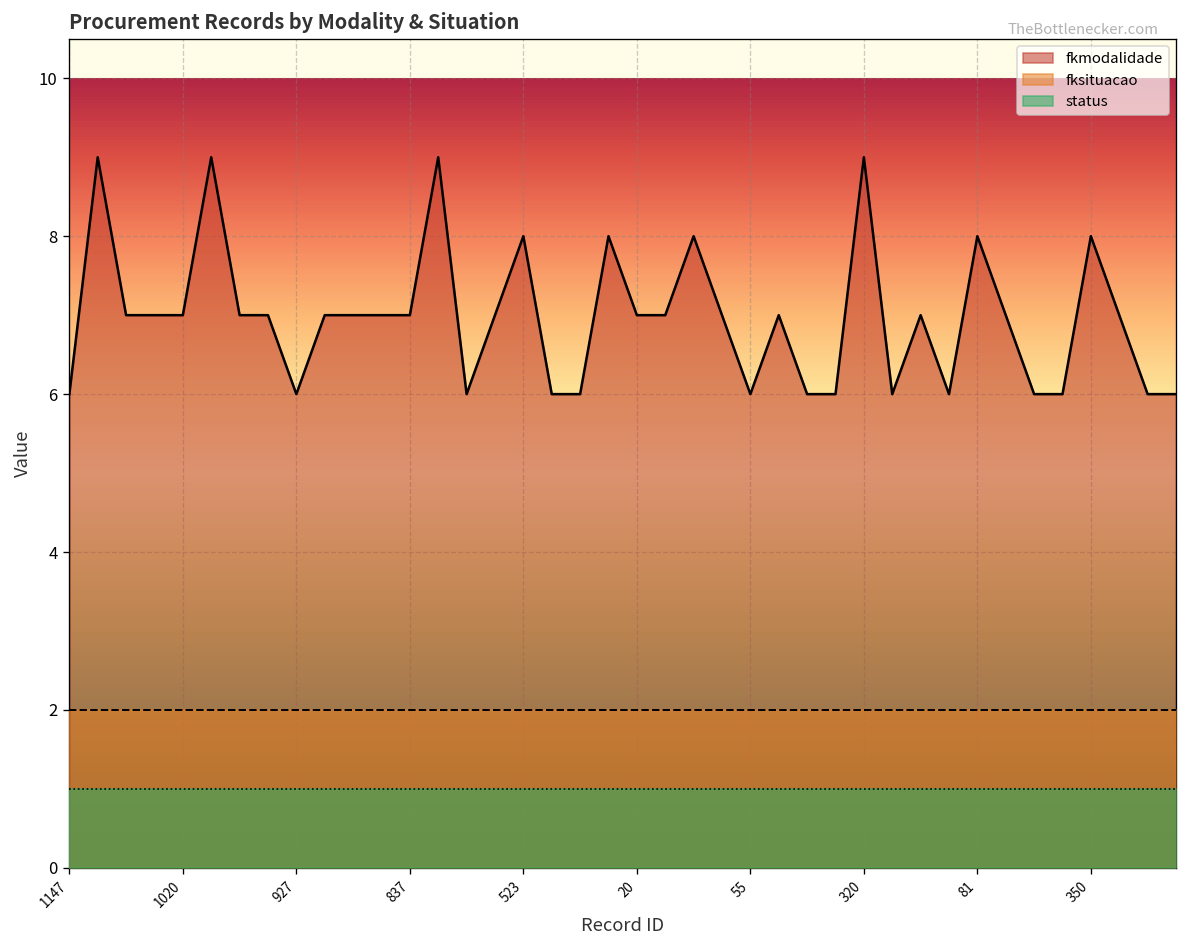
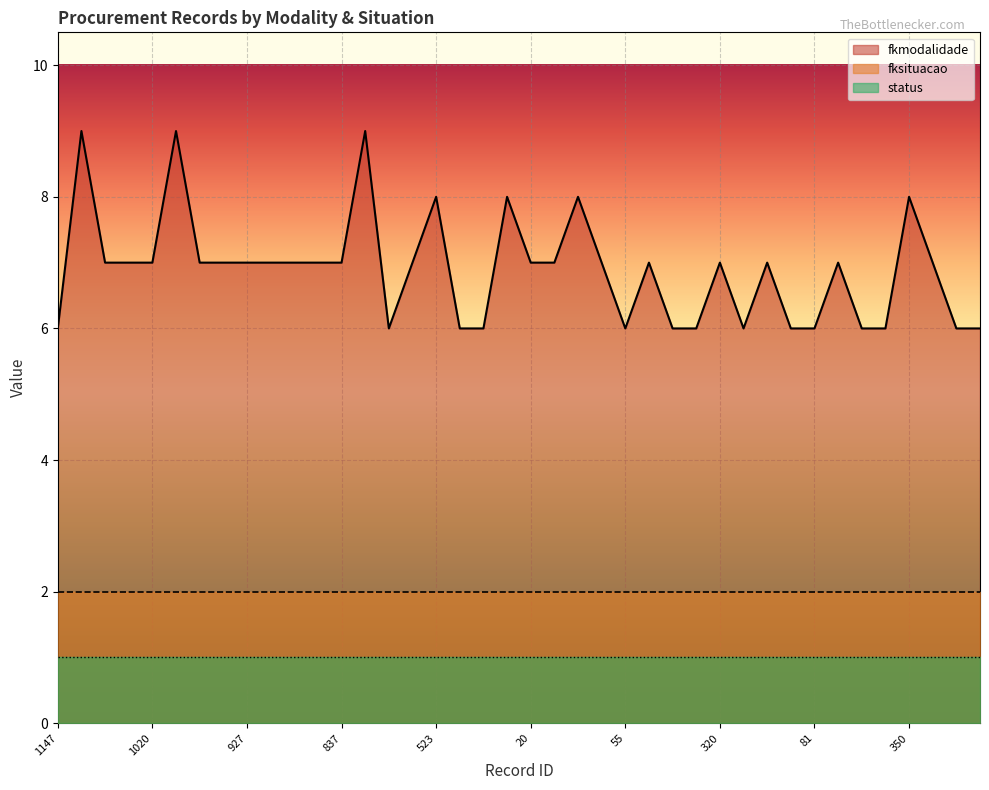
fkmodalidade, 927: 6 -> 7
fkmodalidade, 320: 9 -> 7
fkmodalidade, 81: 8 -> 6
